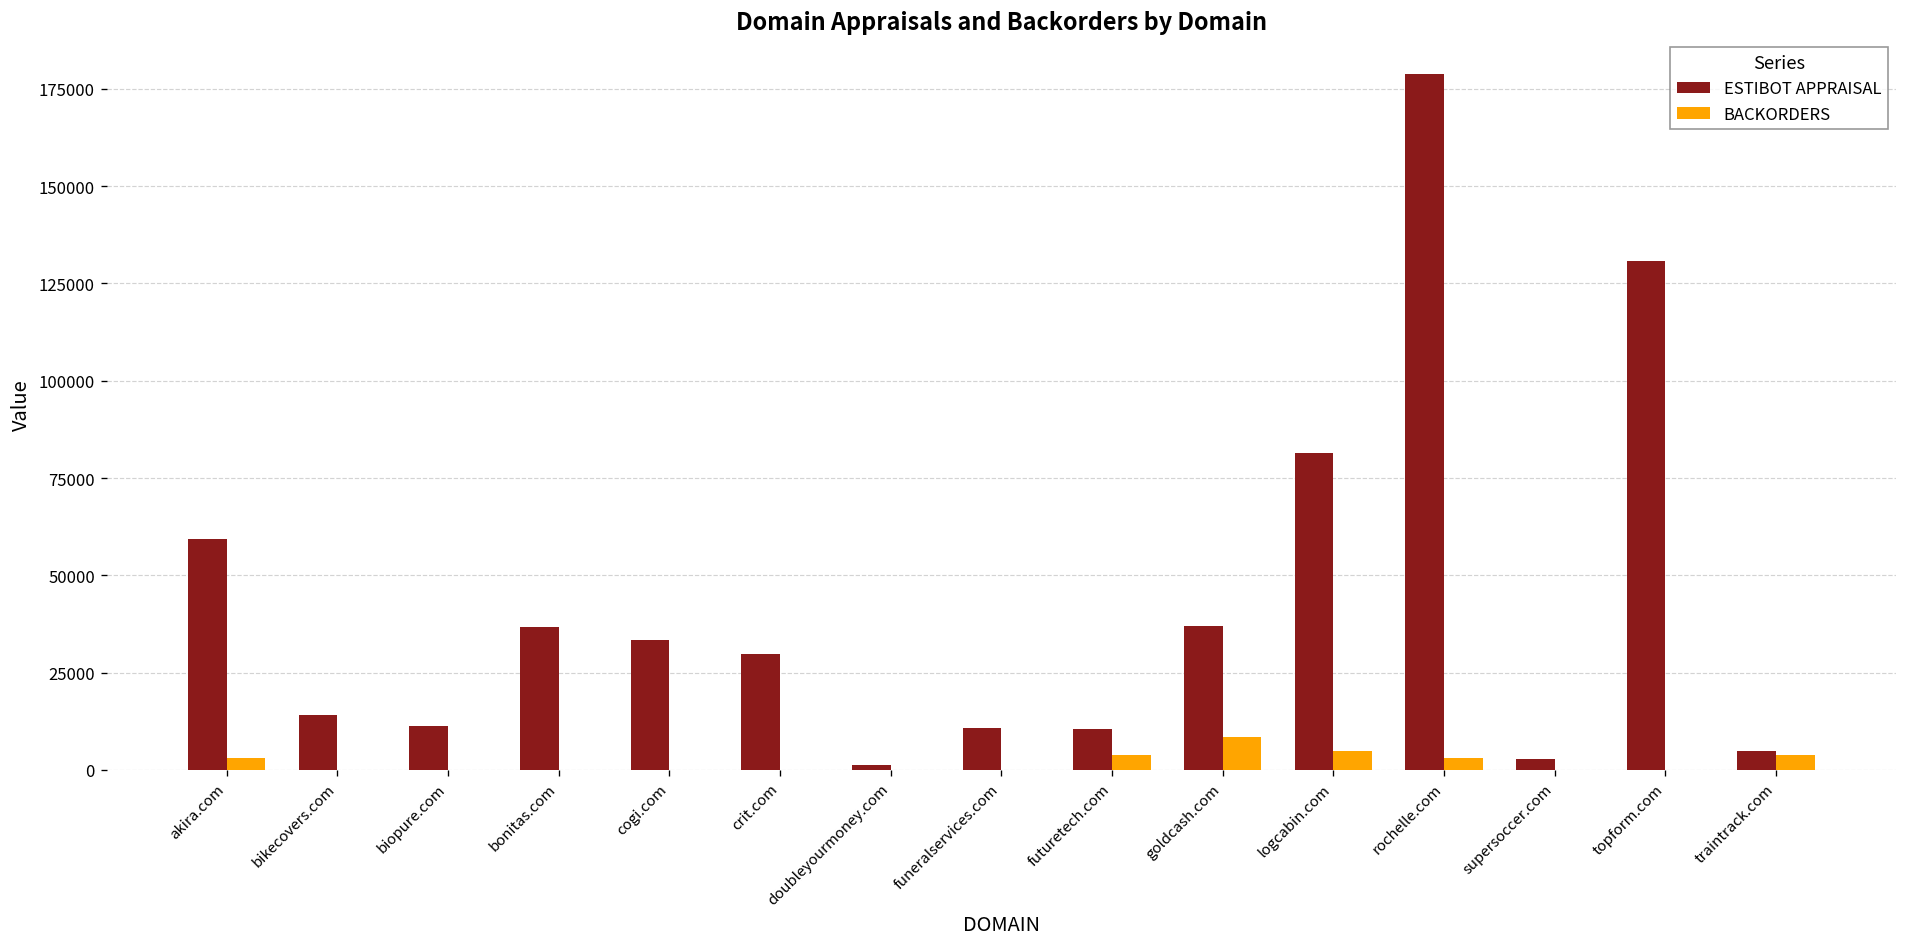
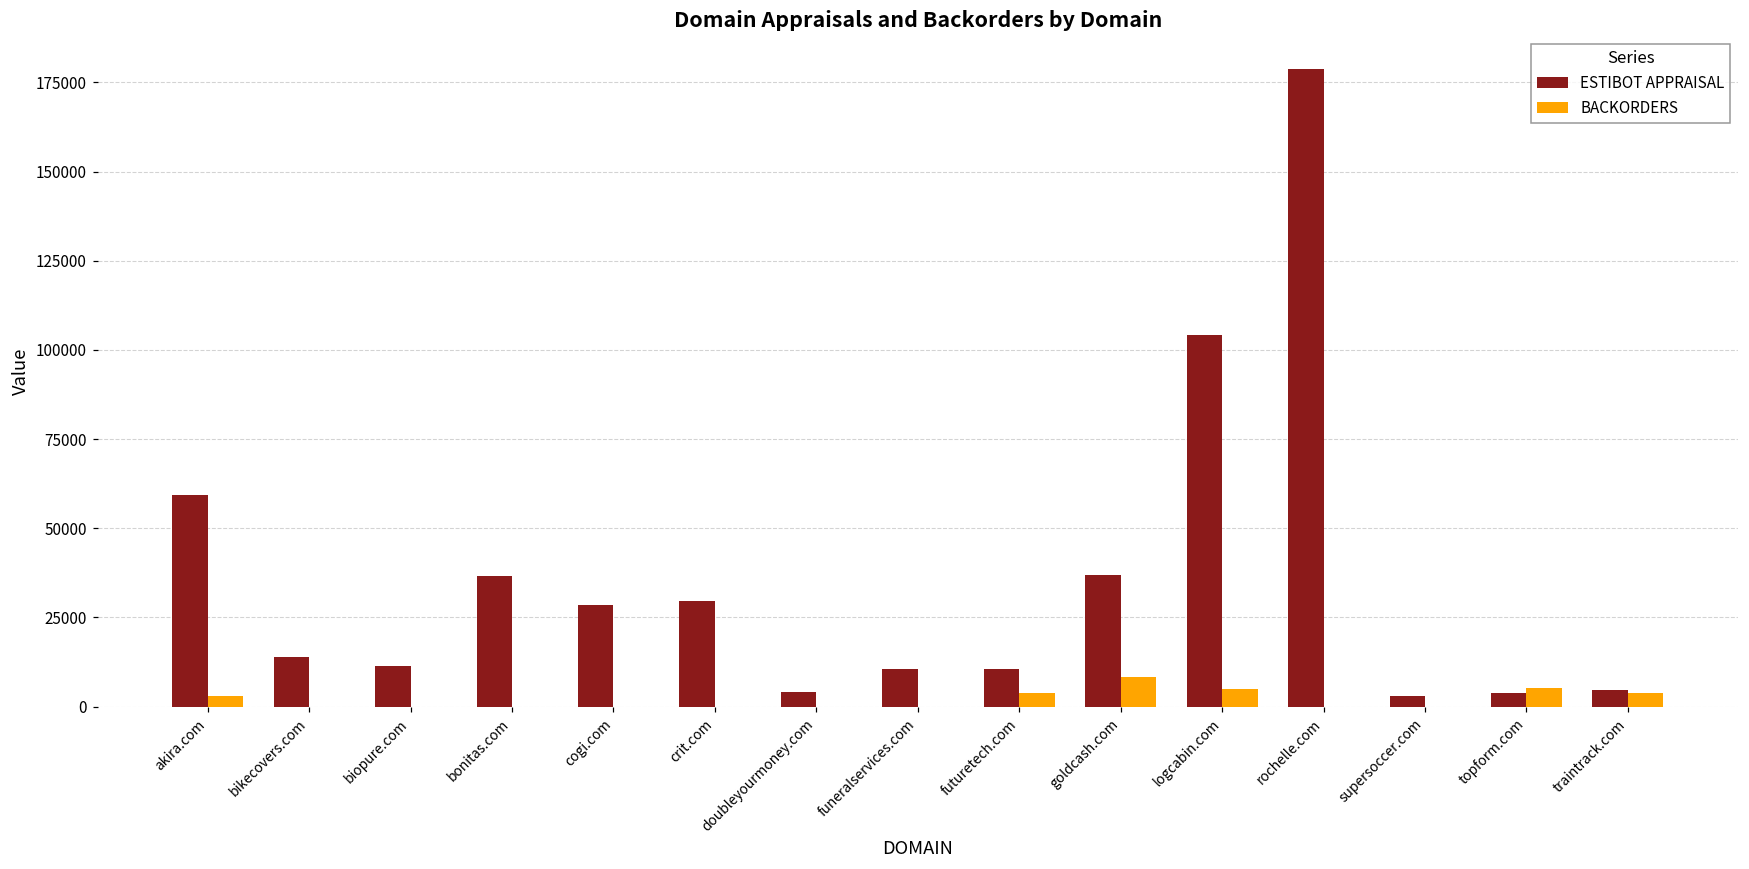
ESTIBOT APPRAISAL, cogi.com: 33000 -> 29000
ESTIBOT APPRAISAL, doubleyourmoney.com: 1000 -> 4000
ESTIBOT APPRAISAL, logcabin.com: 82000 -> 104000
BACKORDERS, rochelle.com: 3000 -> 0
ESTIBOT APPRAISAL, topform.com: 131000 -> 4000
BACKORDERS, topform.com: 0 -> 5000
